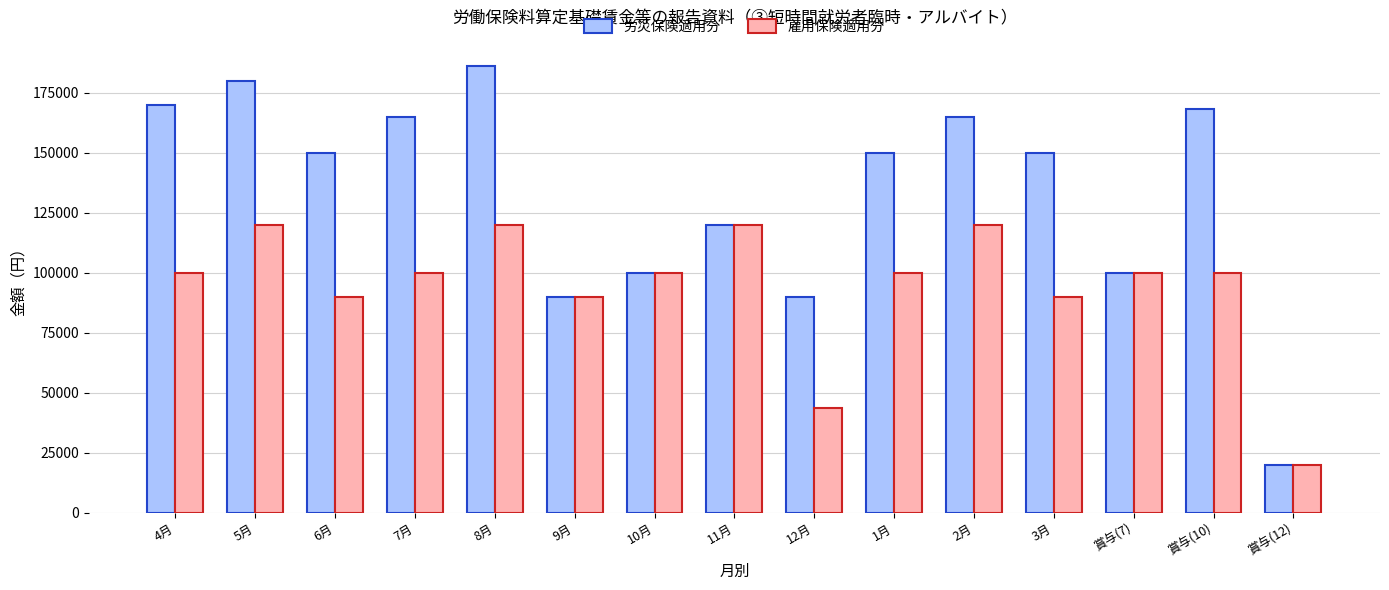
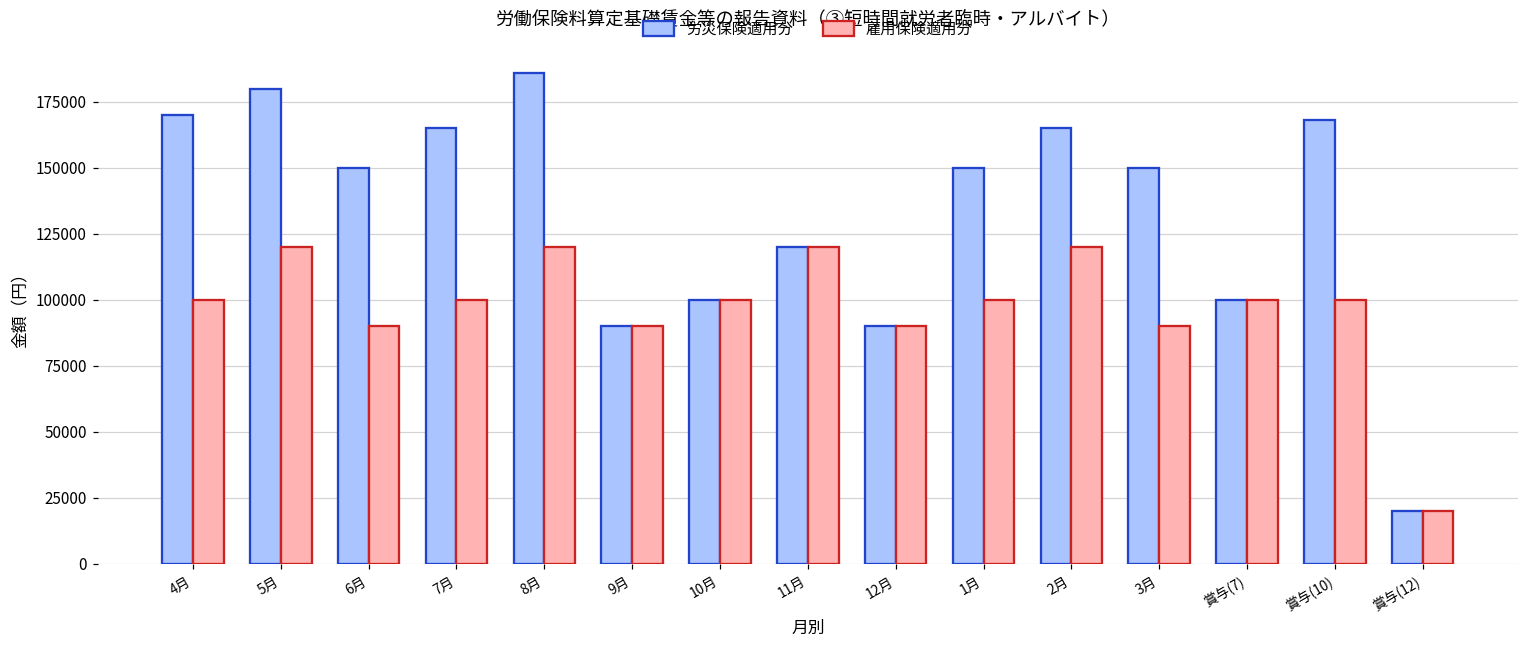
雇用保険適用分, 12月: 43000 -> 90000
